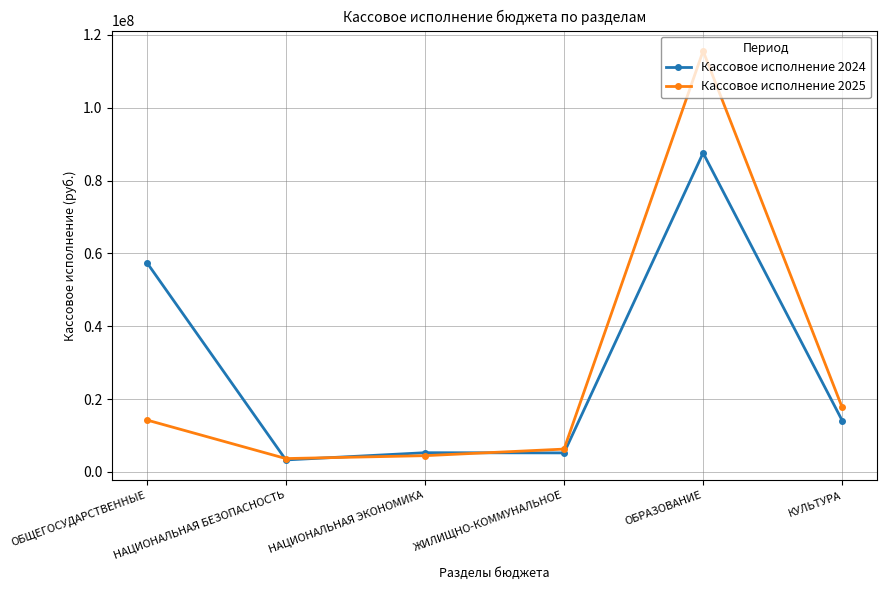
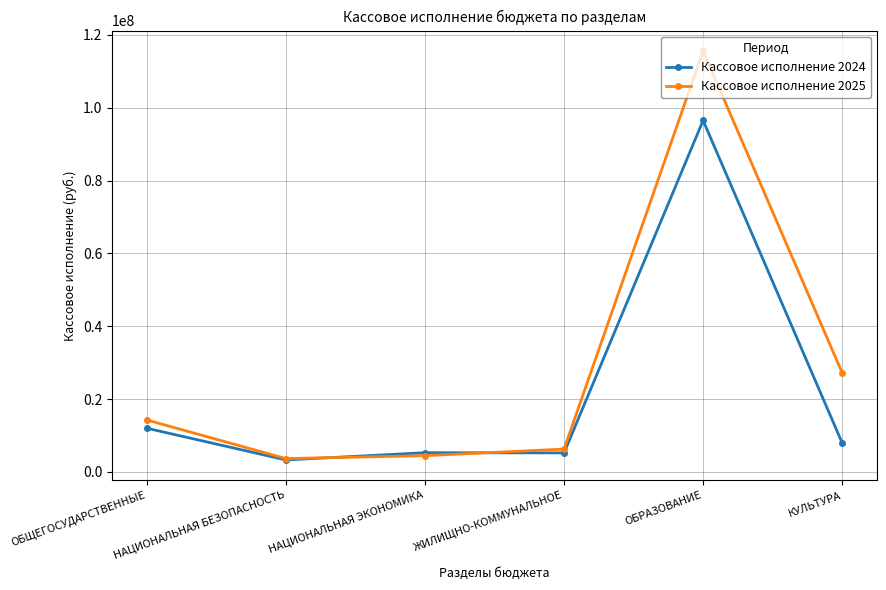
Кассовое исполнение 2024, ОБЩЕГОСУДАРСТВЕННЫЕ: 57000000 -> 12000000
Кассовое исполнение 2024, ОБРАЗОВАНИЕ: 88000000 -> 97000000
Кассовое исполнение 2024, КУЛЬТУРА: 14000000 -> 8000000
Кассовое исполнение 2025, КУЛЬТУРА: 18000000 -> 27000000
